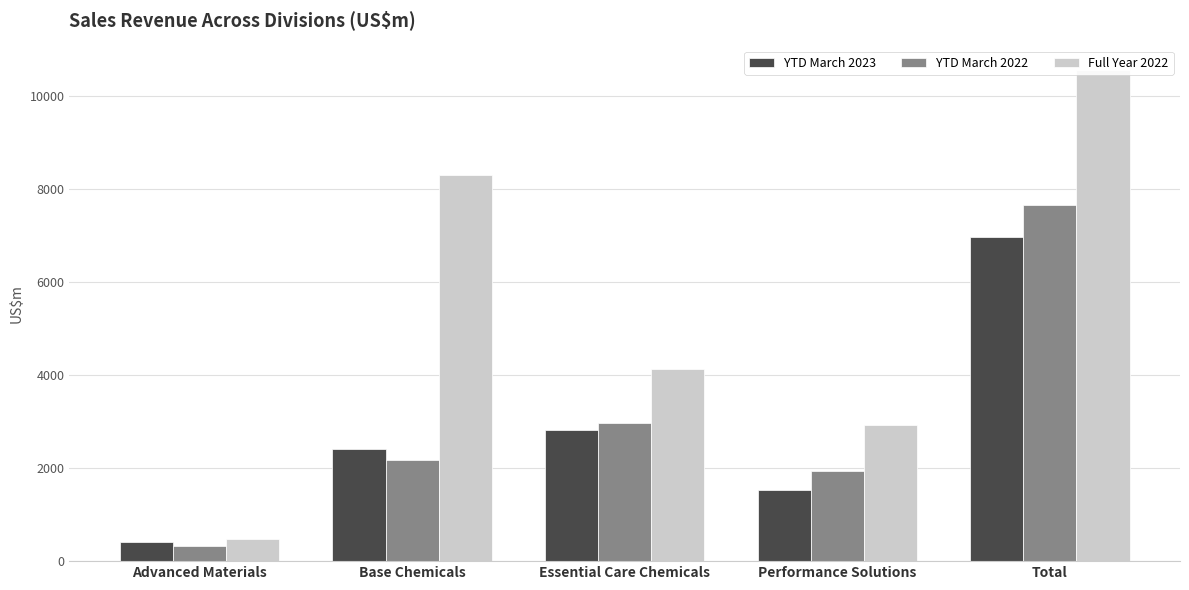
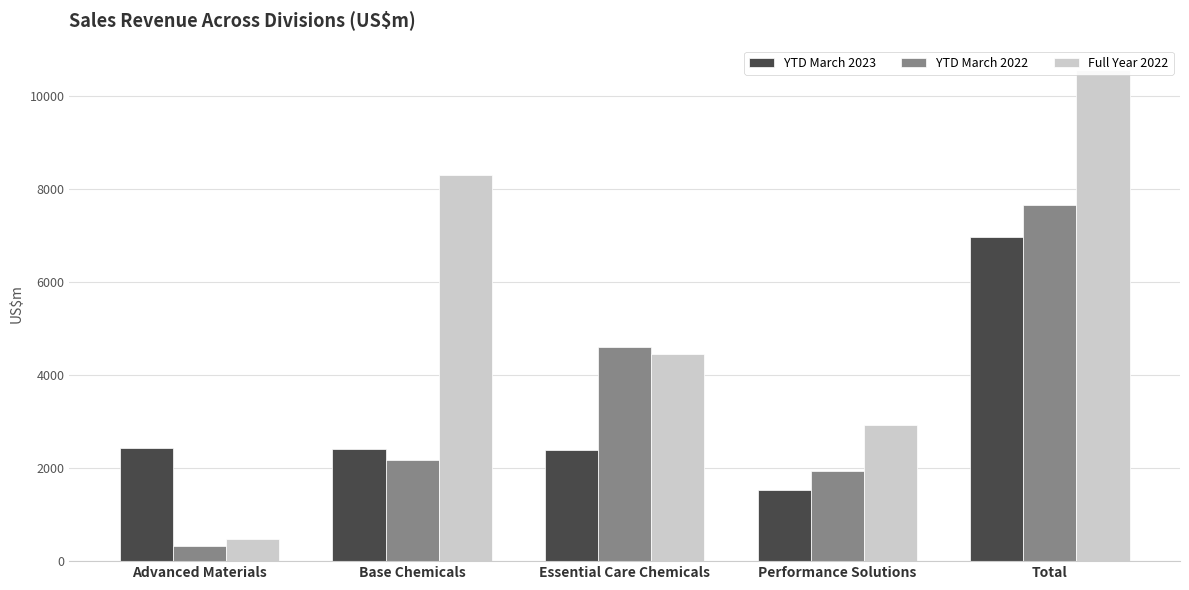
YTD March 2023, Advanced Materials: 400 -> 2400
YTD March 2023, Essential Care Chemicals: 2800 -> 2400
YTD March 2022, Essential Care Chemicals: 3000 -> 4600
Full Year 2022, Essential Care Chemicals: 4100 -> 4500
